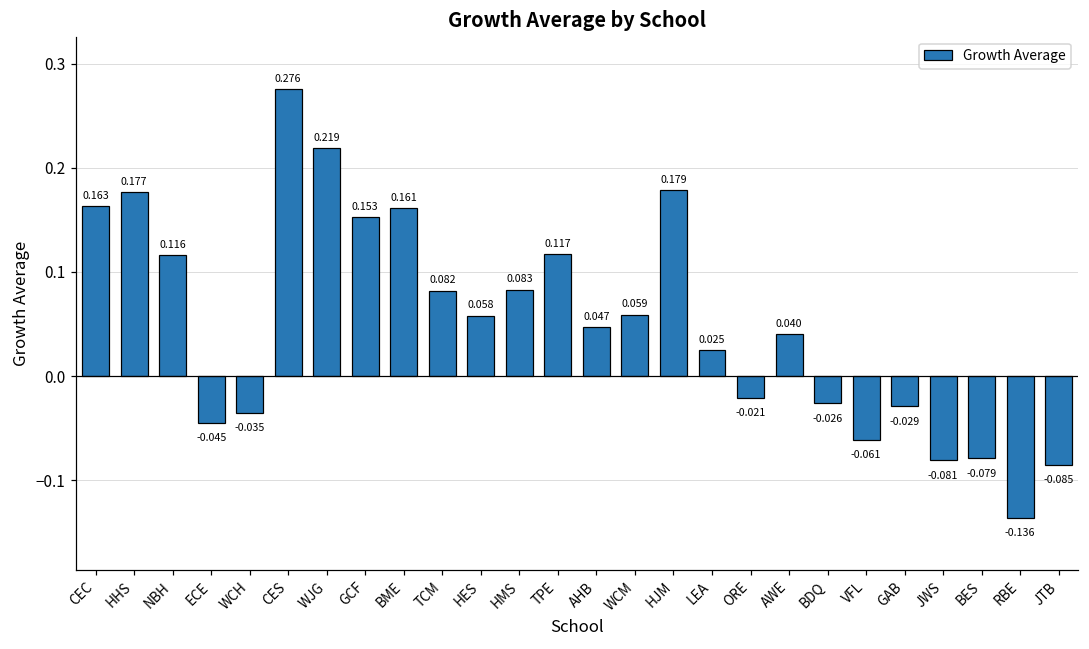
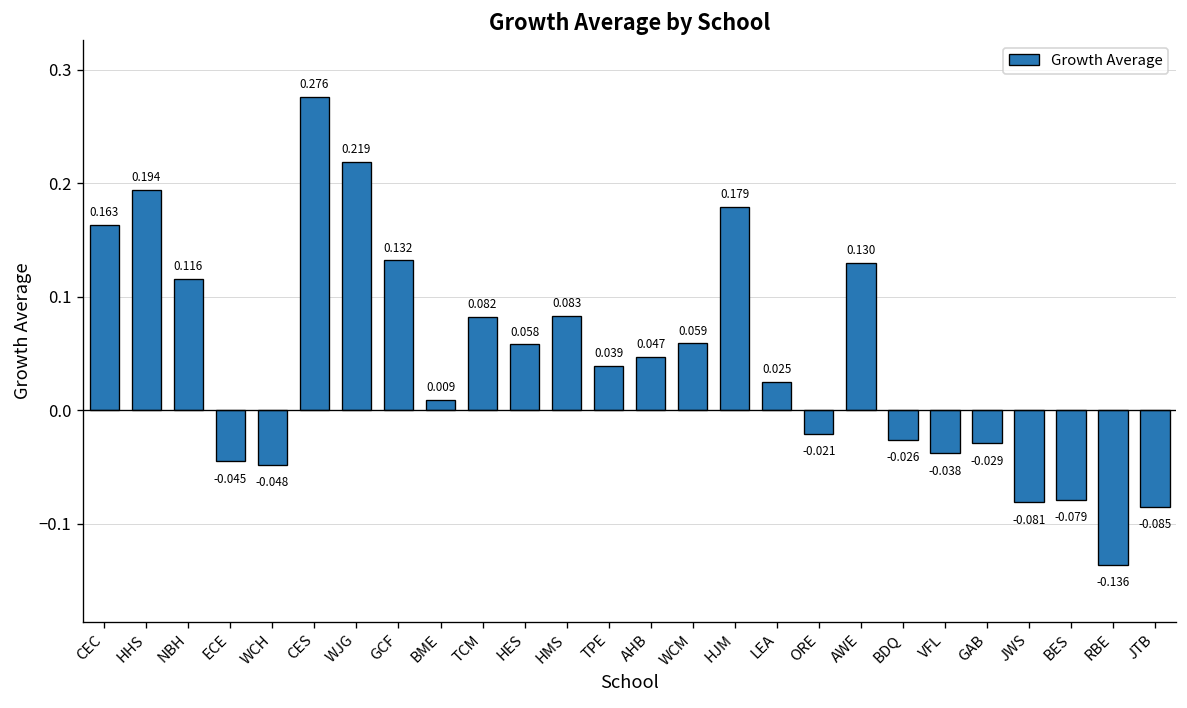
HHS: 0.177 -> 0.194
WCH: -0.035 -> -0.048
GCF: 0.153 -> 0.132
BME: 0.161 -> 0.009
TPE: 0.117 -> 0.039
AWE: 0.040 -> 0.130
VFL: -0.061 -> -0.038
